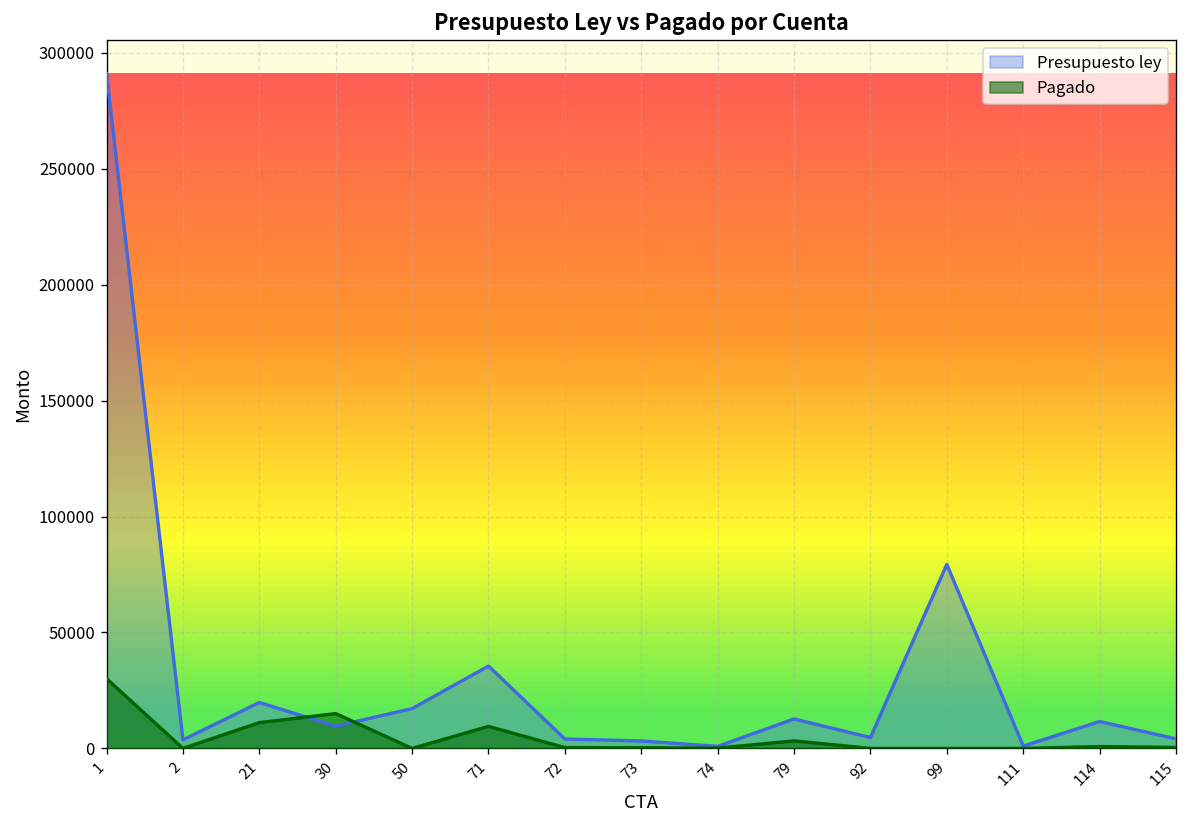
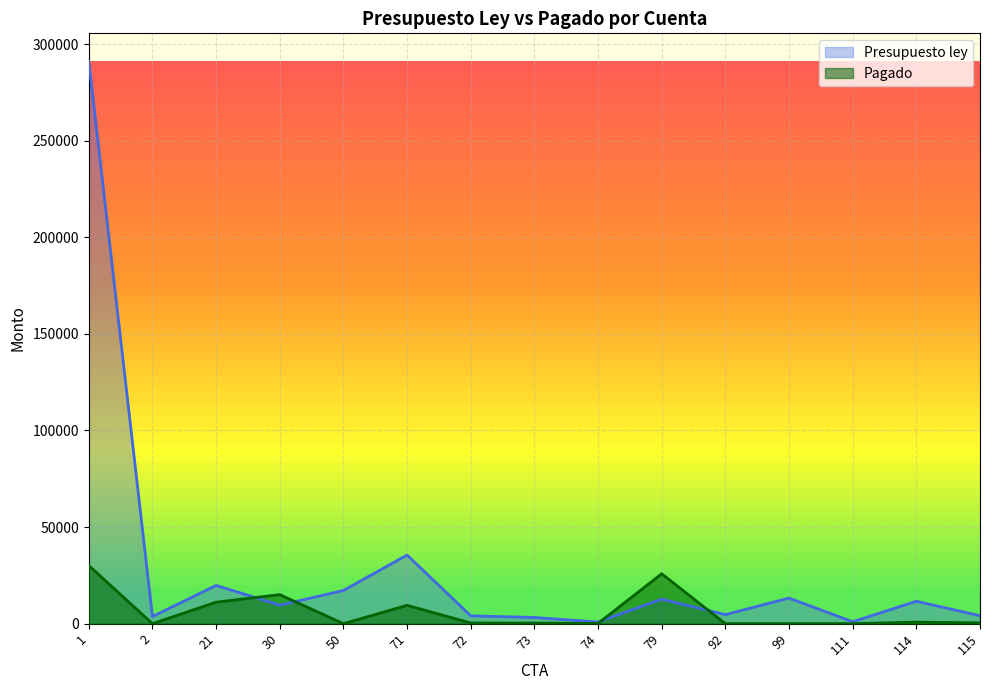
Pagado, 79: 3000 -> 26000
Presupuesto ley, 99: 79000 -> 13000
